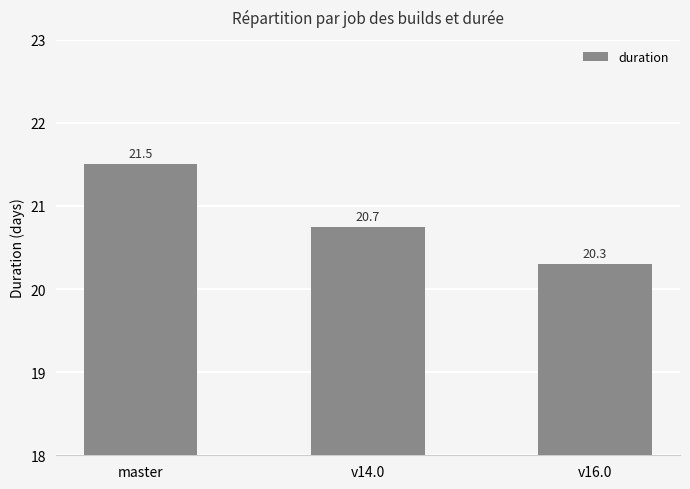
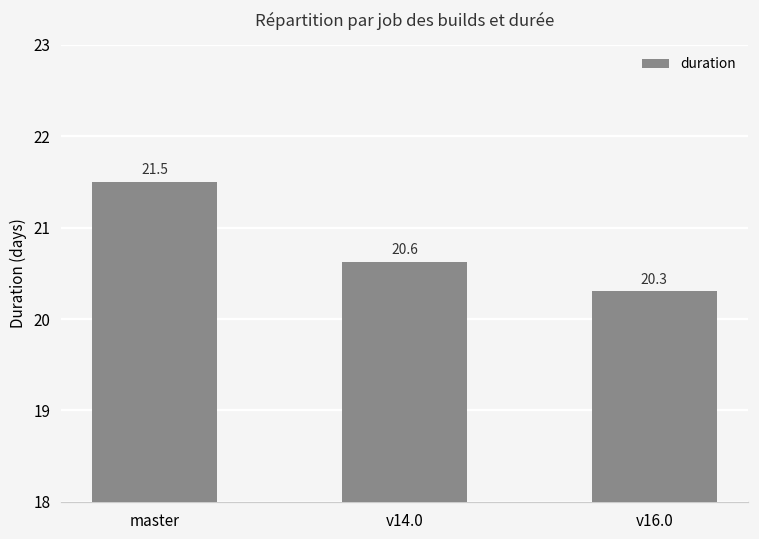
v14.0: 20.7 -> 20.6
